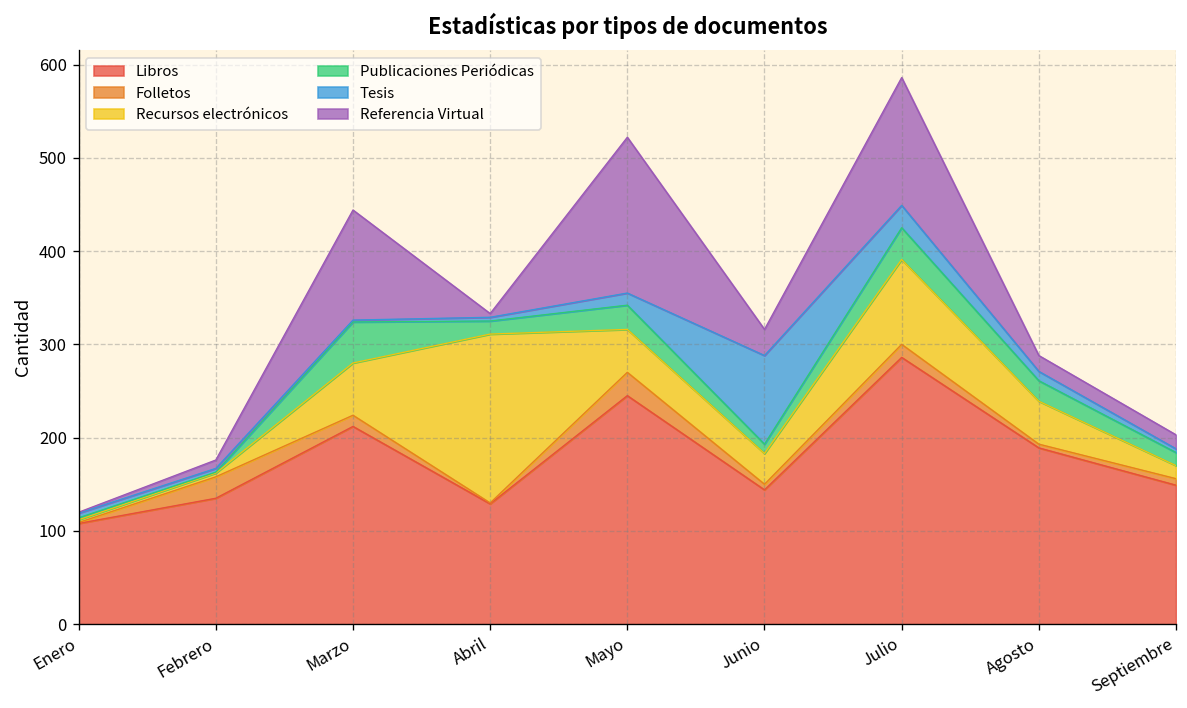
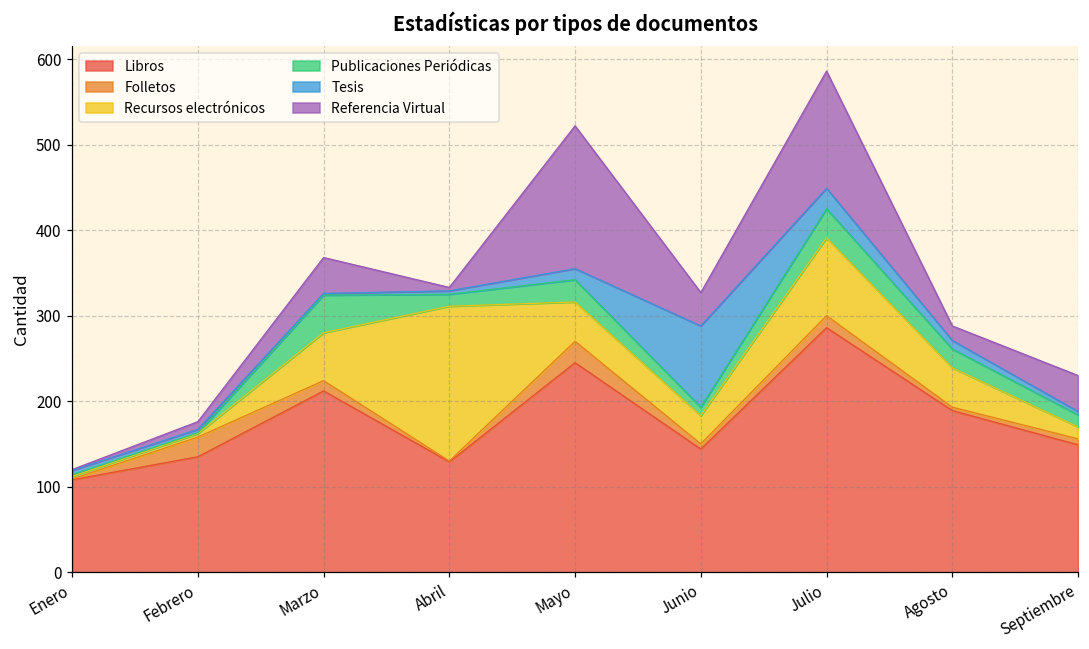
Referencia Virtual, Marzo: 120 -> 40
Referencia Virtual, Junio: 30 -> 40
Referencia Virtual, Septiembre: 20 -> 40
